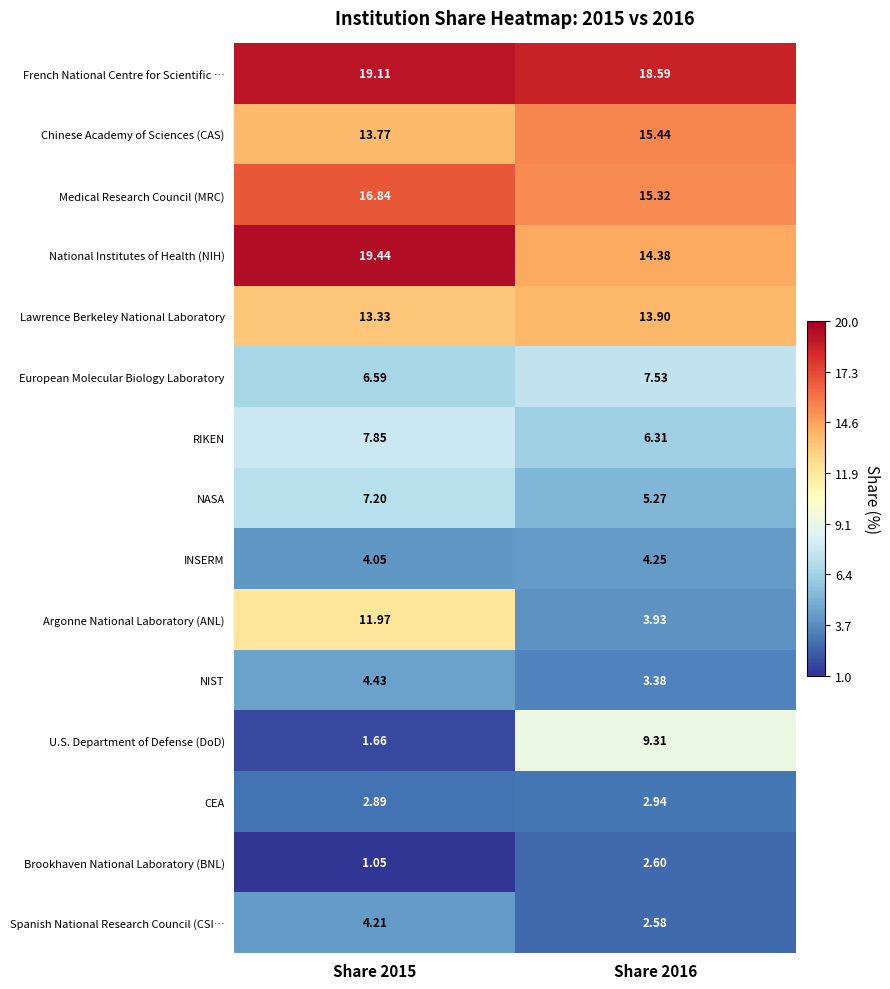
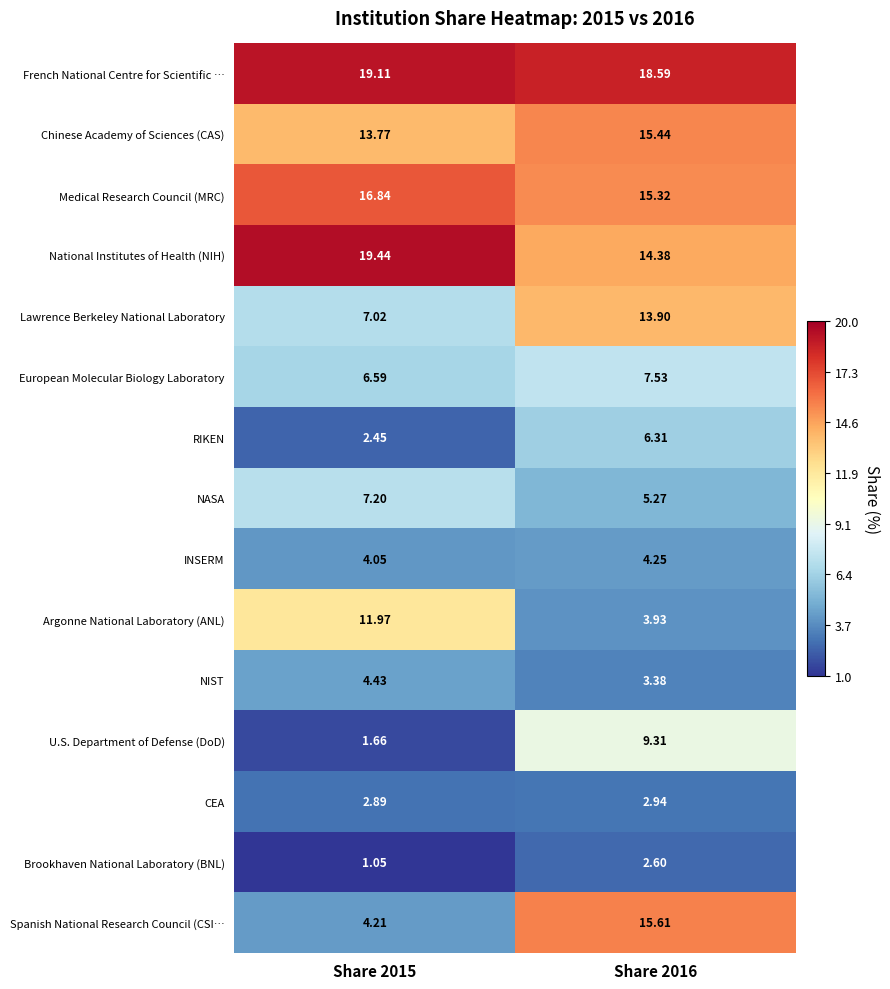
Lawrence Berkeley National Laboratory, Share 2015: 13.33 -> 7.02
RIKEN, Share 2015: 7.85 -> 2.45
Spanish National Research Council (CSI…, Share 2016: 2.58 -> 15.61
